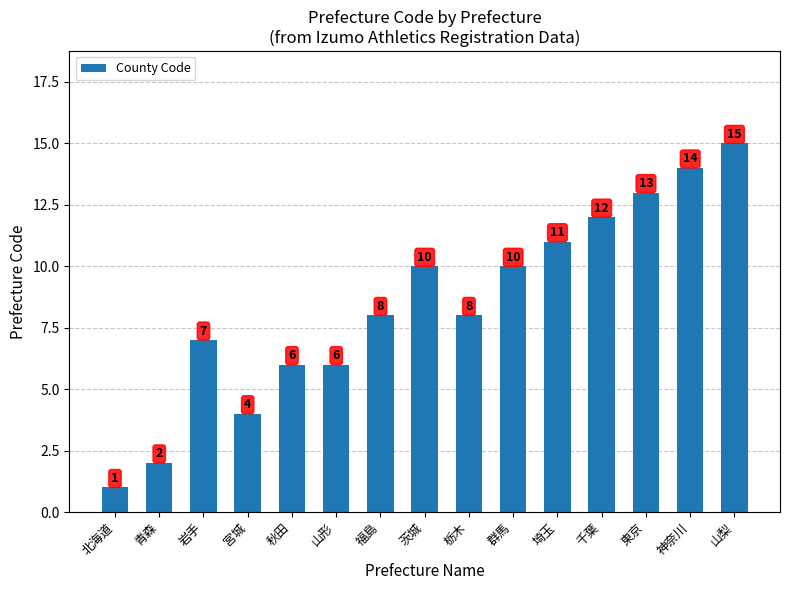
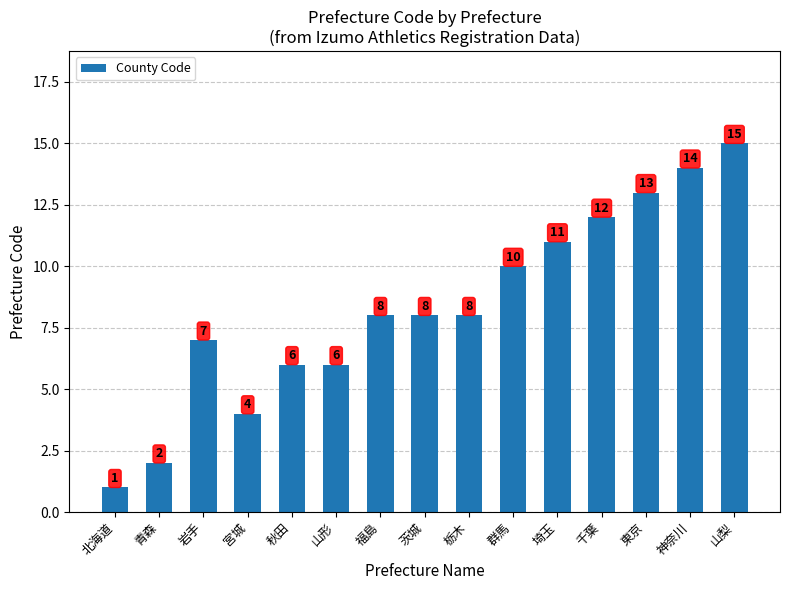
茨城: 10 -> 8
